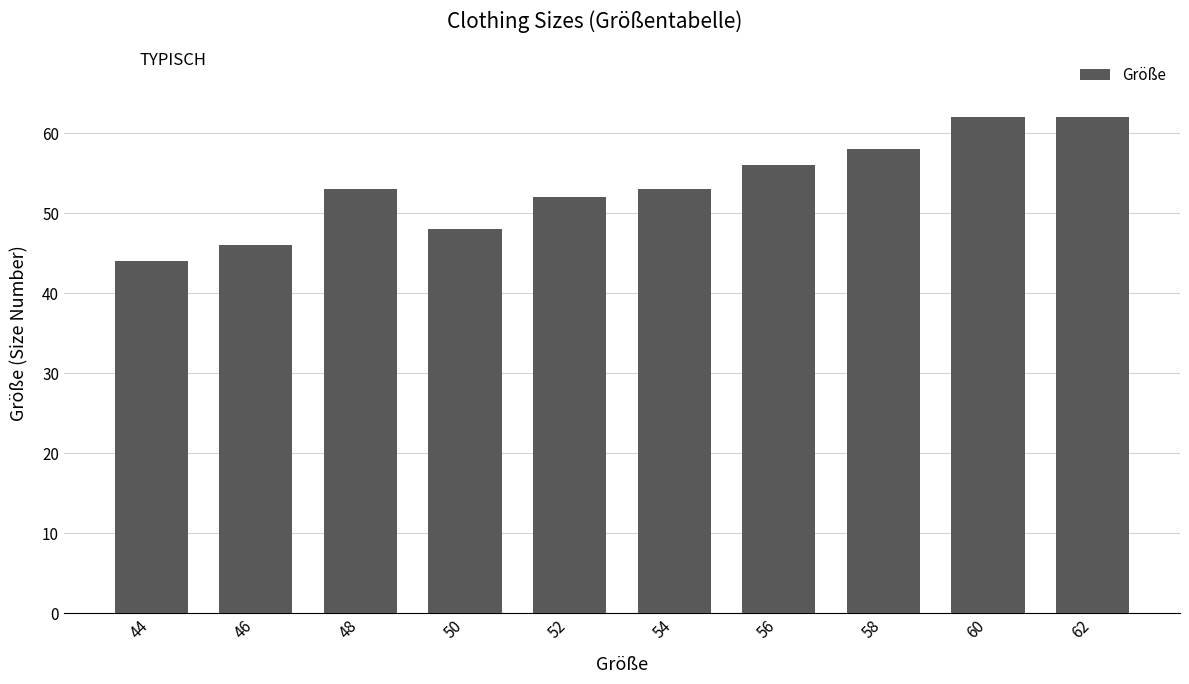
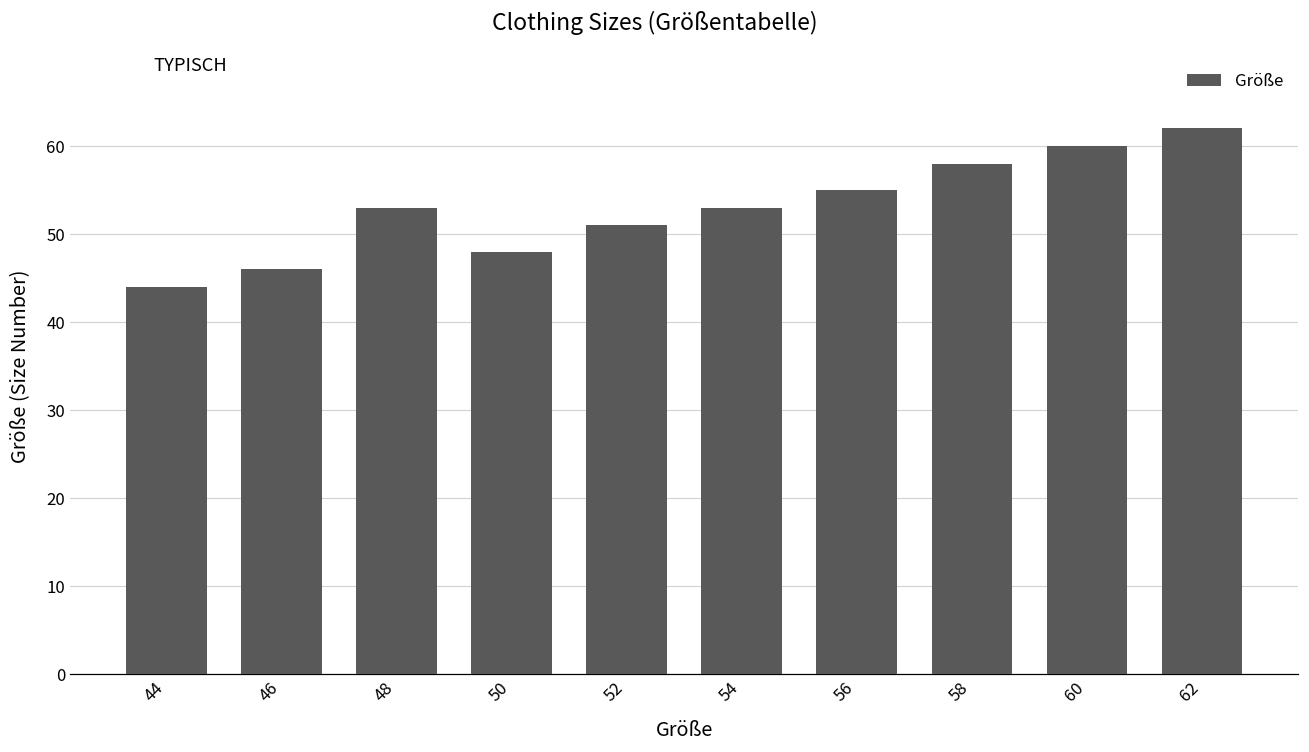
52: 52 -> 51
56: 56 -> 55
60: 62 -> 60
